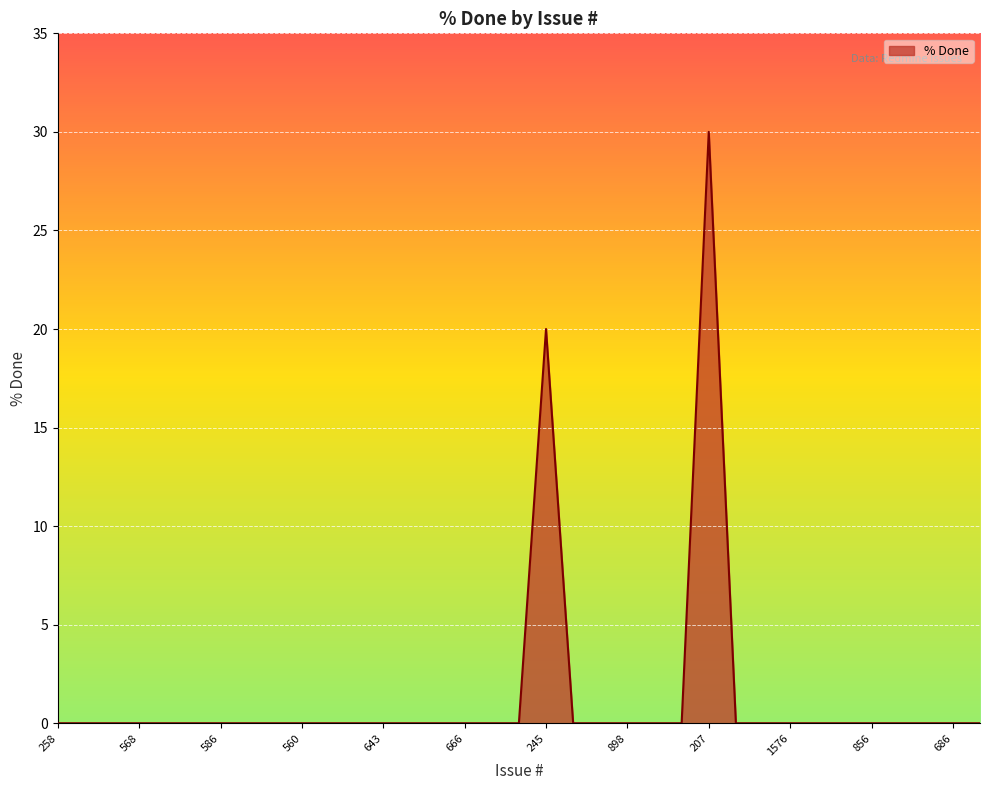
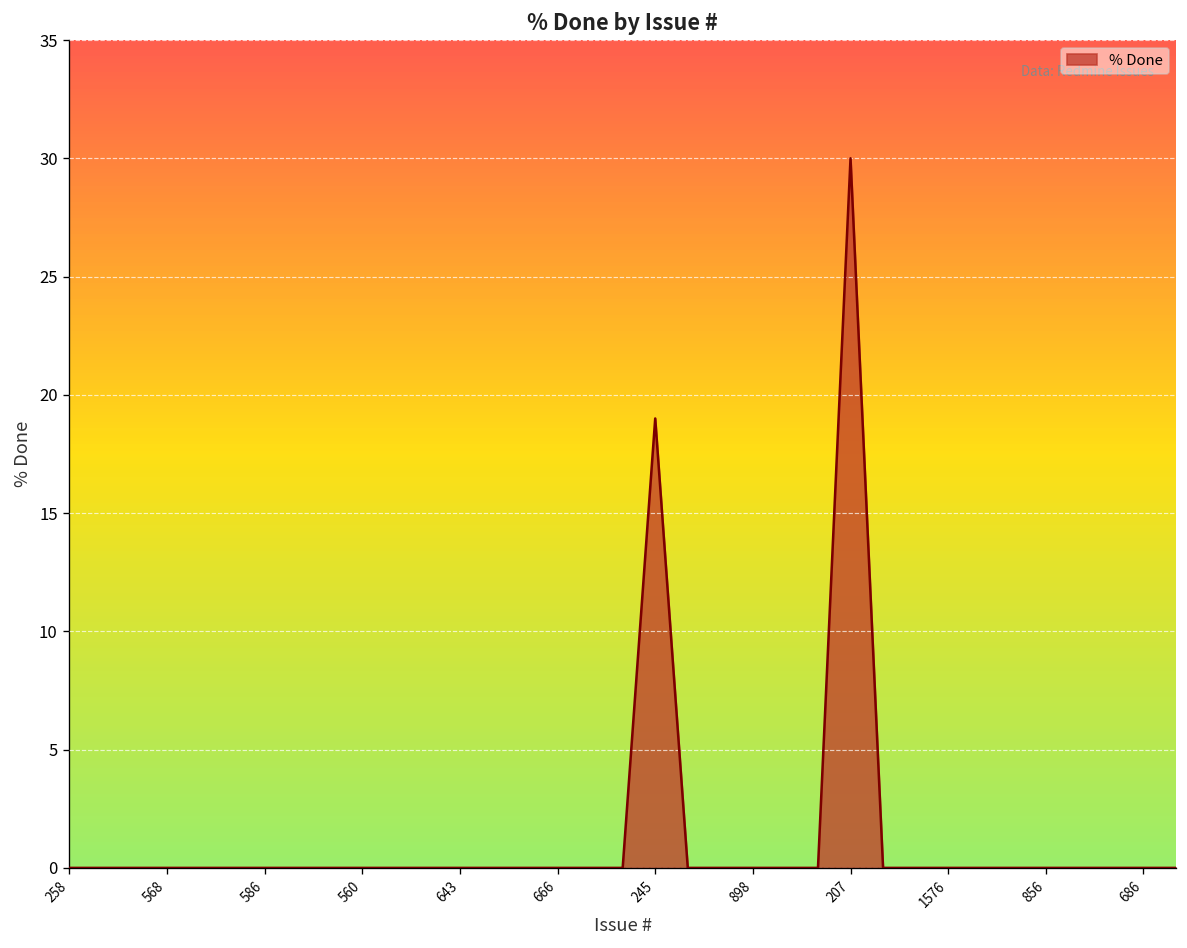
245: 20 -> 19
